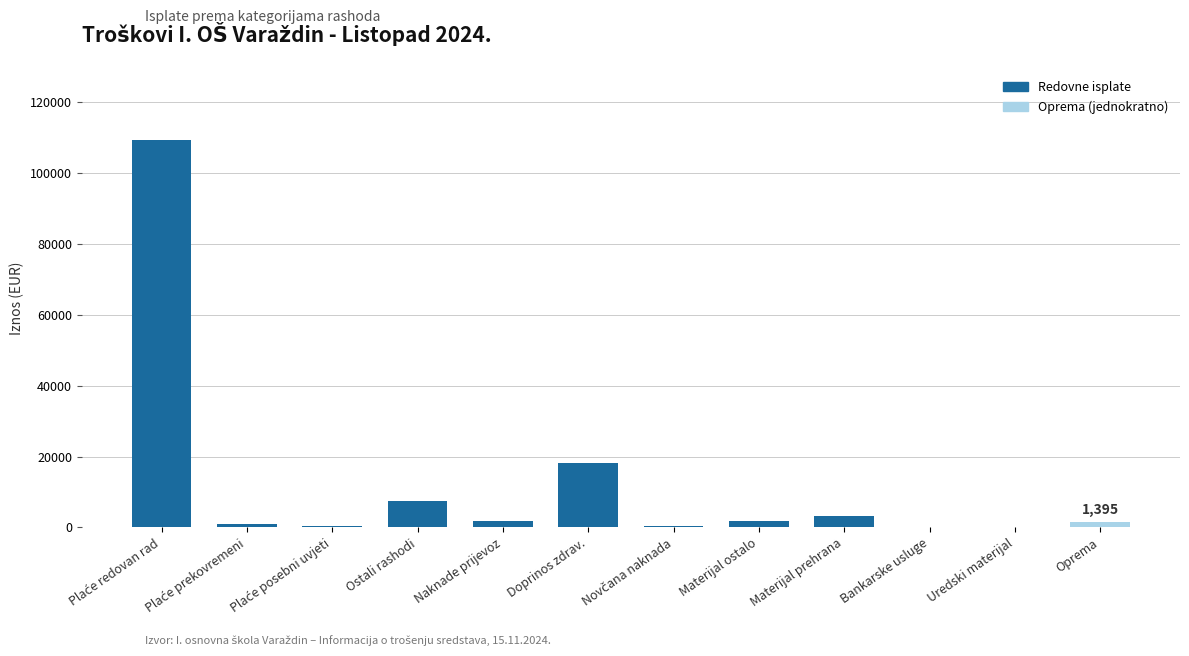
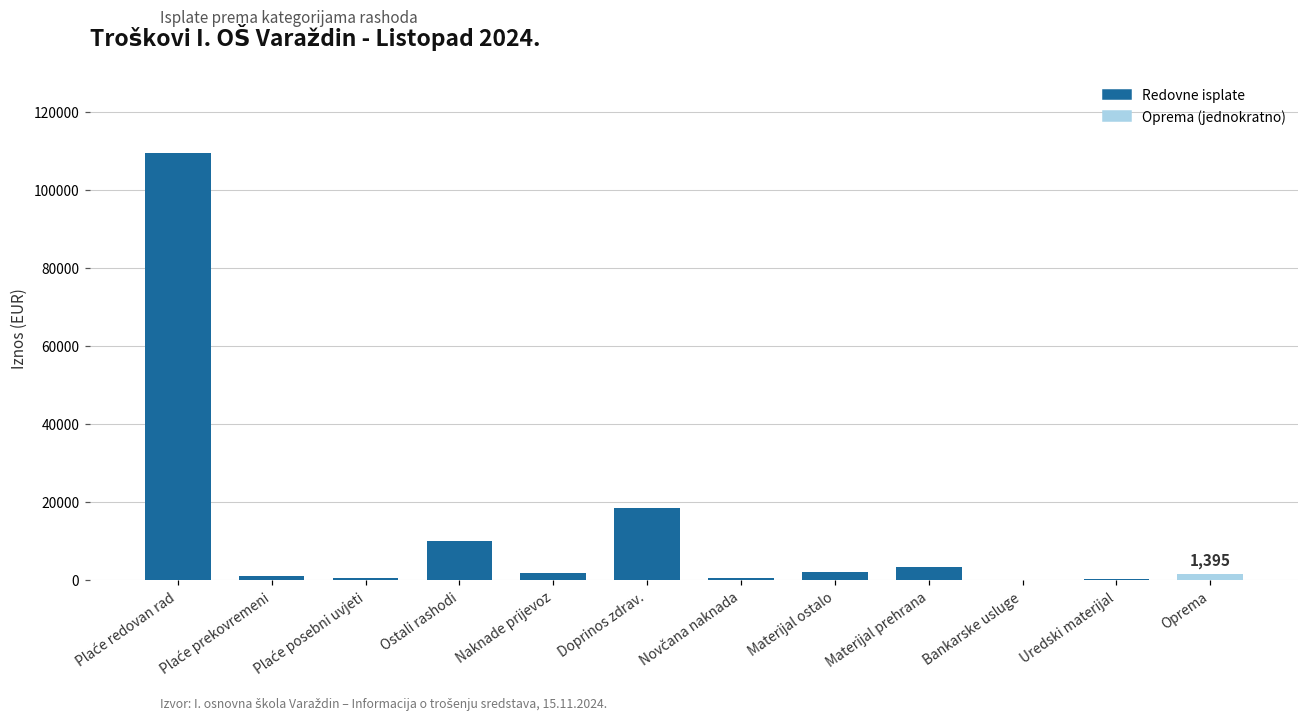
Ostali rashodi: 8000 -> 10000
